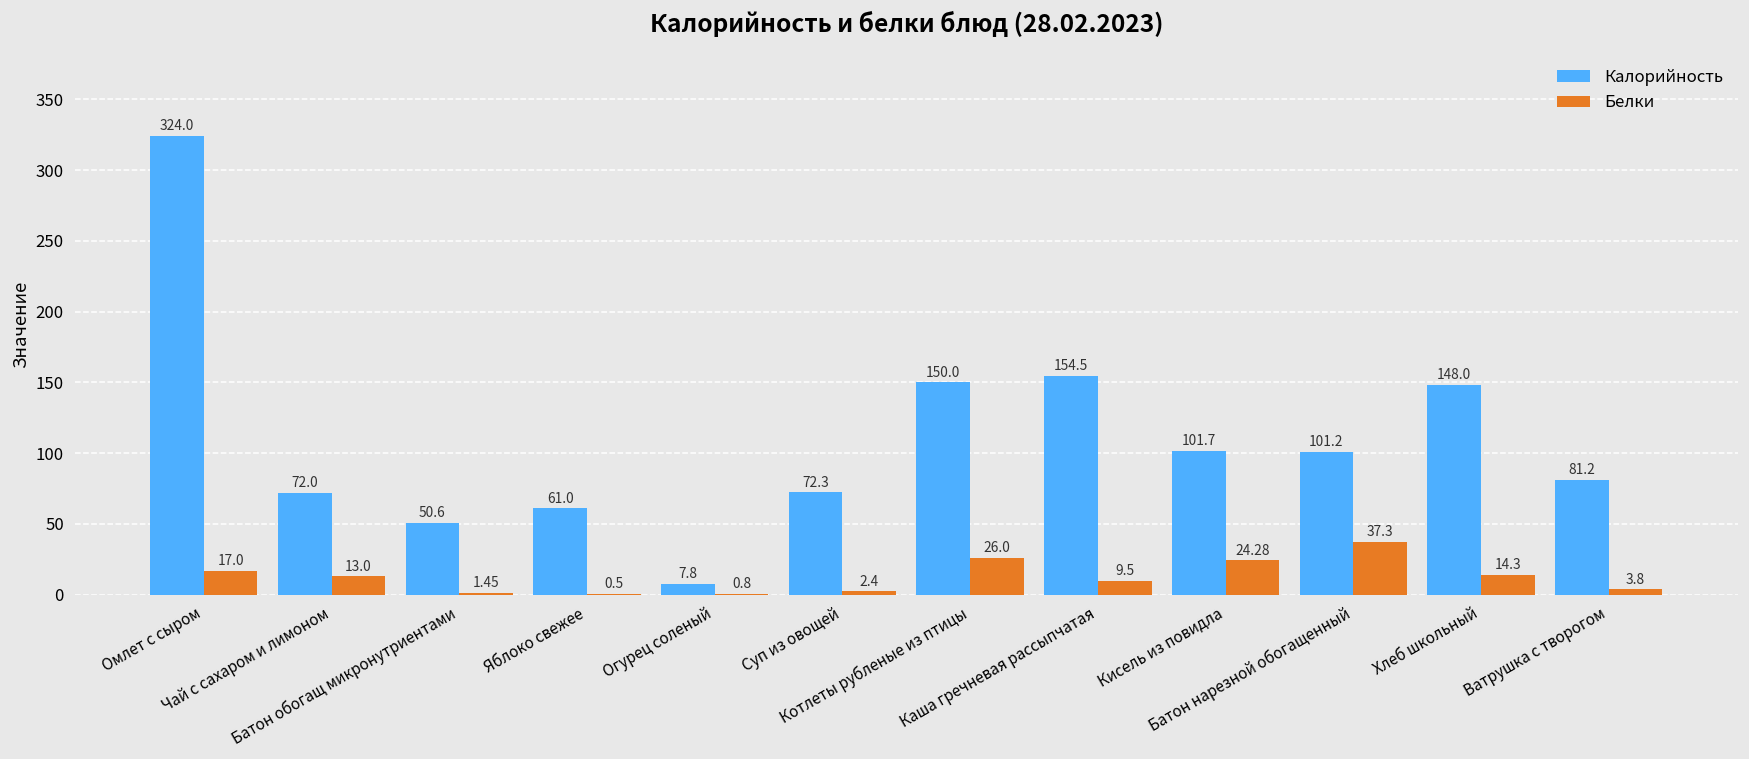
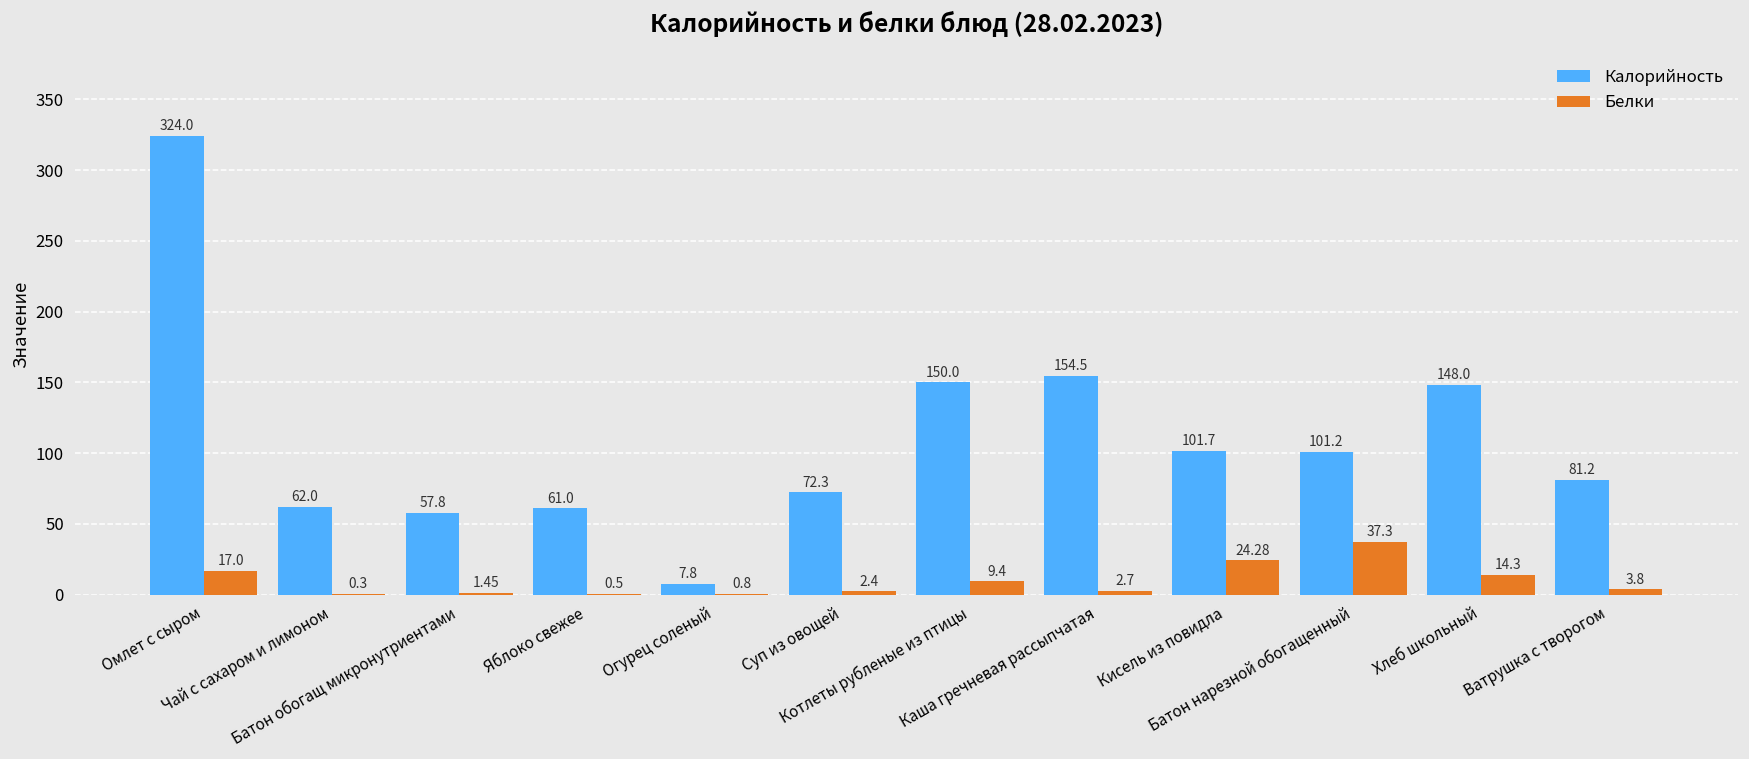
Калорийность, Чай с сахаром и лимоном: 72.0 -> 62.0
Белки, Чай с сахаром и лимоном: 13.0 -> 0.3
Калорийность, Батон обогащ микронутриентами: 50.6 -> 57.8
Белки, Котлеты рубленые из птицы: 26.0 -> 9.4
Белки, Каша гречневая рассыпчатая: 9.5 -> 2.7
